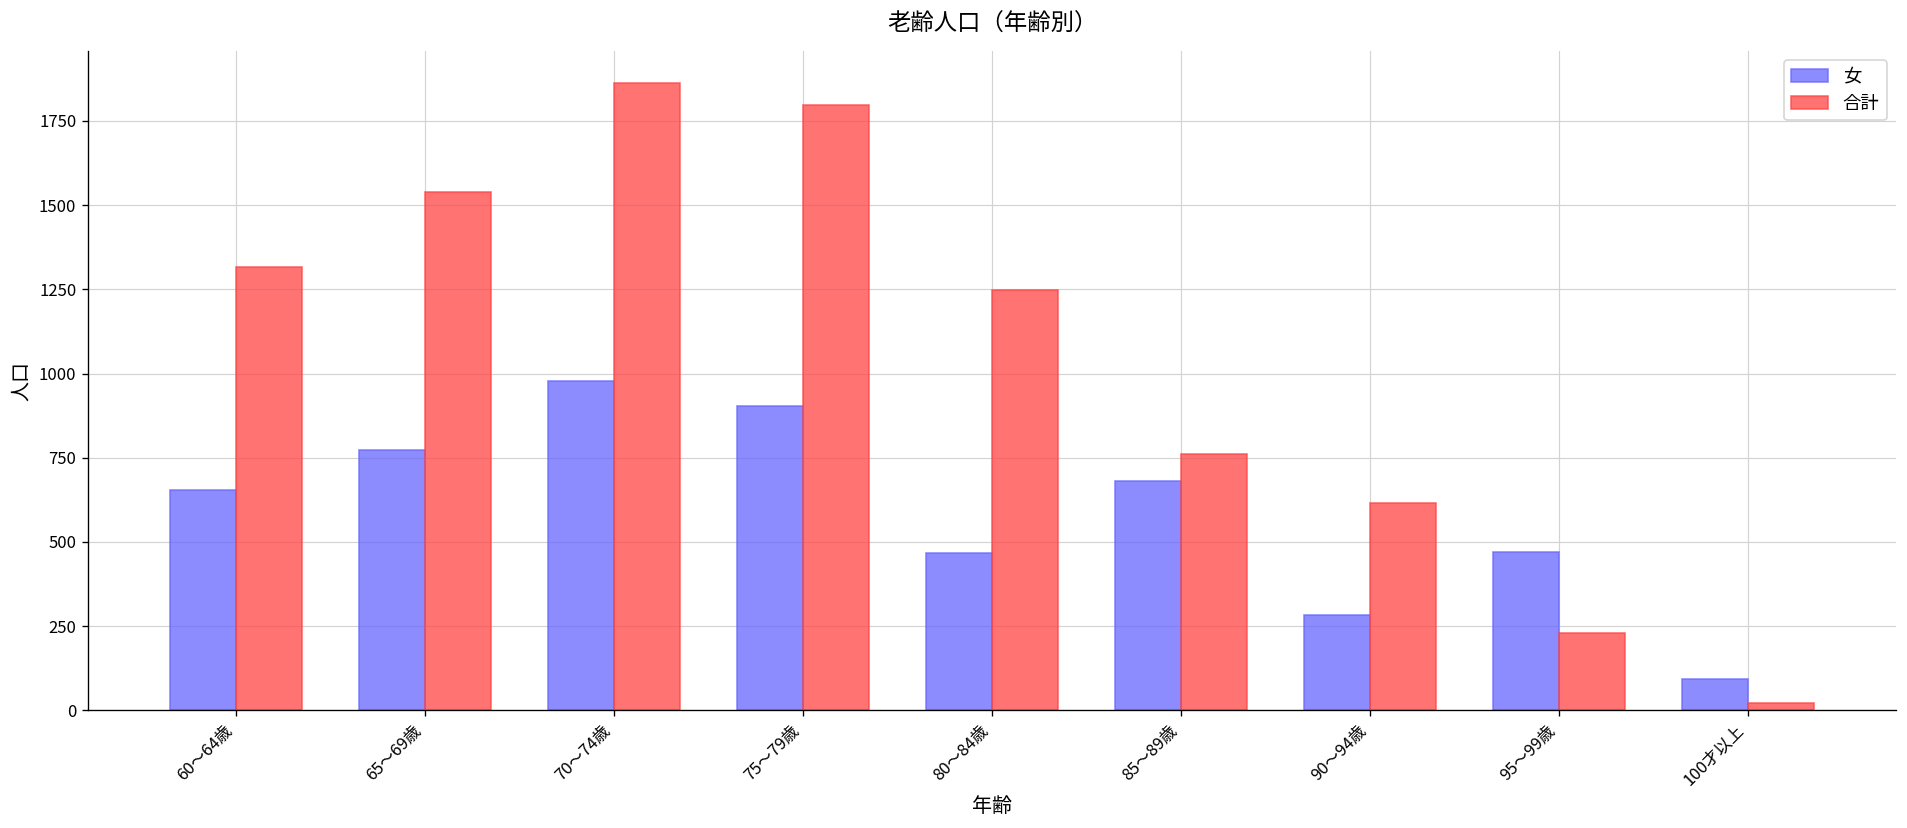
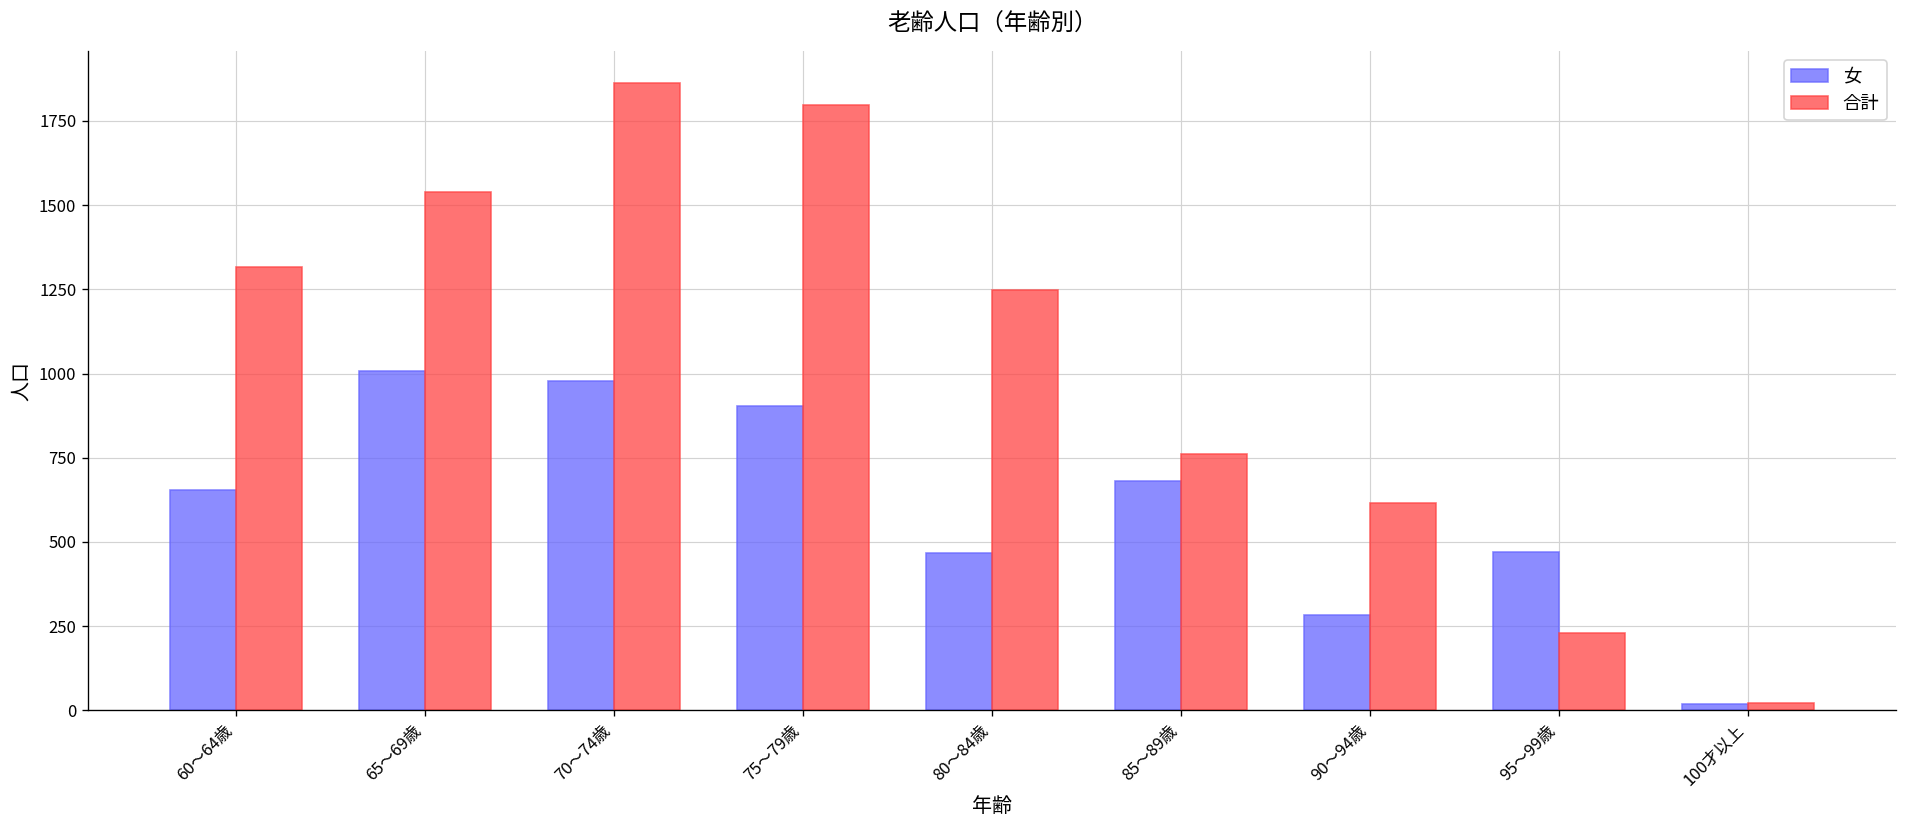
女, 65～69歳: 770 -> 1010
女, 100才以上: 90 -> 20
